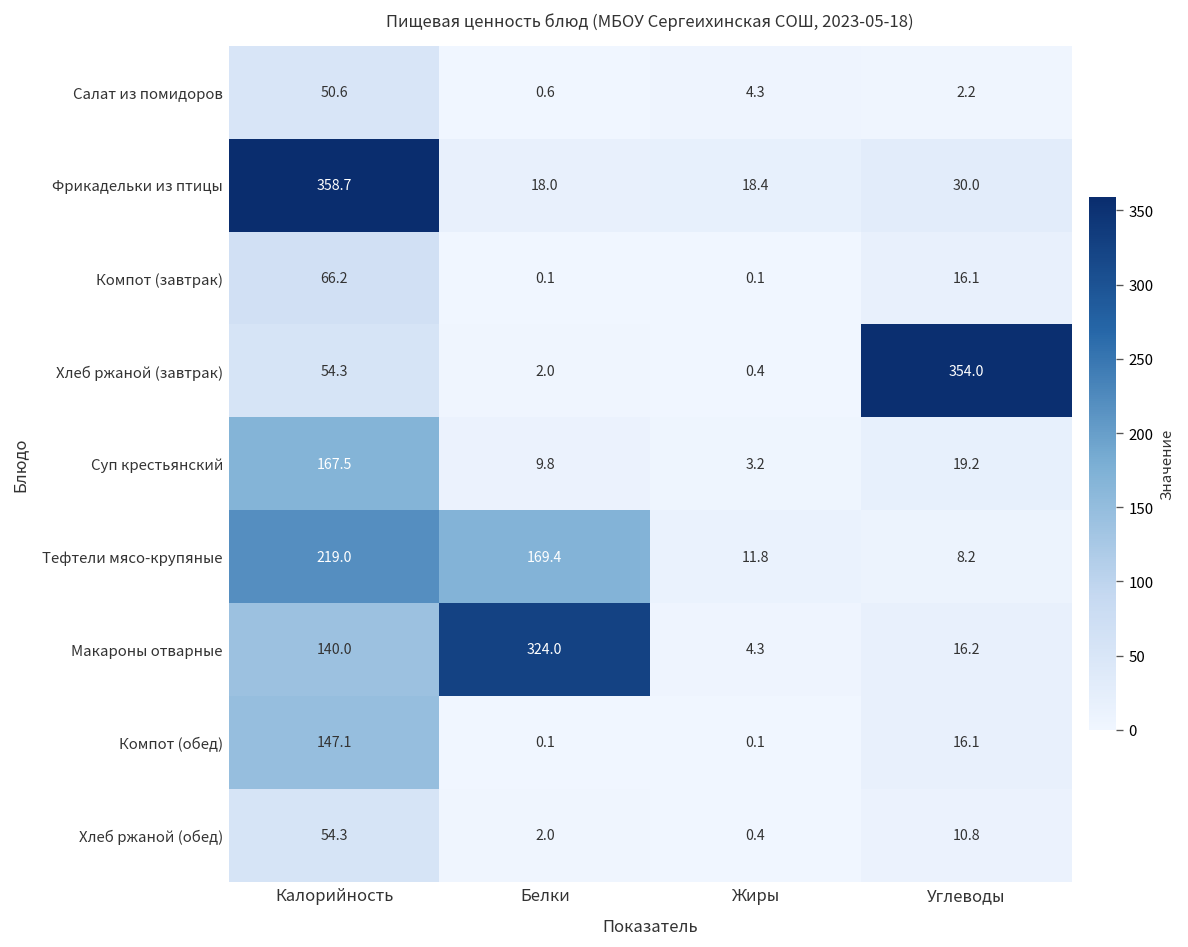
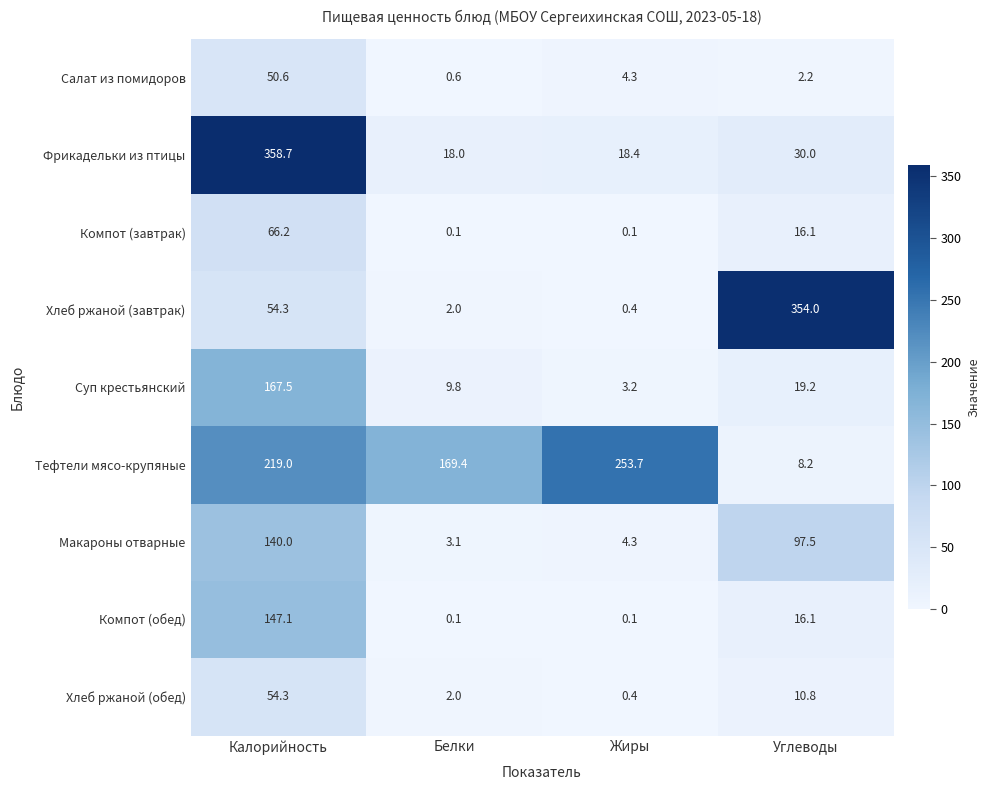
Тефтели мясо-крупяные, Жиры: 11.8 -> 253.7
Макароны отварные, Белки: 324.0 -> 3.1
Макароны отварные, Углеводы: 16.2 -> 97.5
